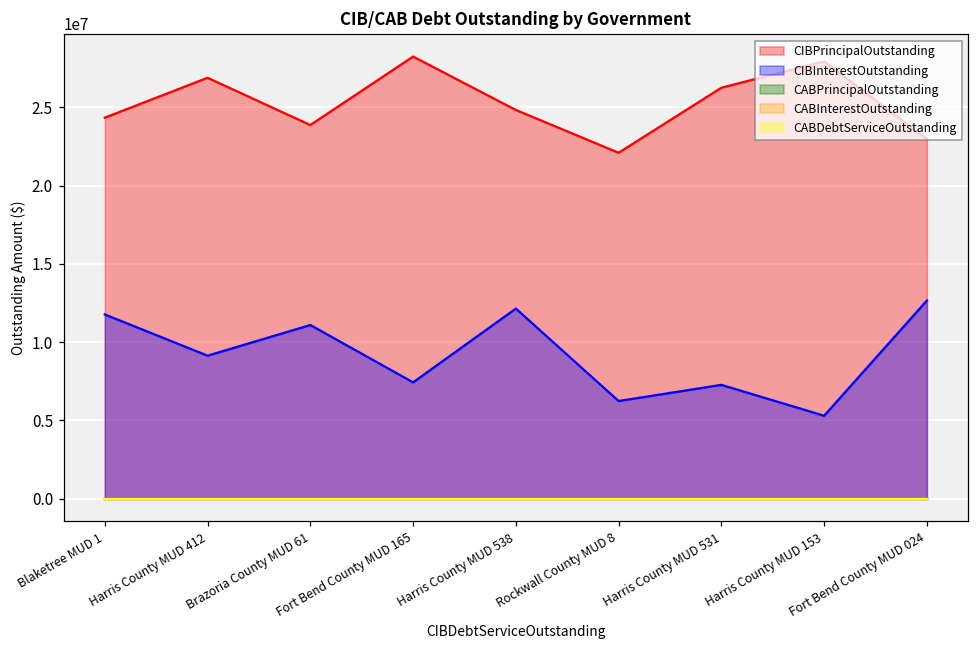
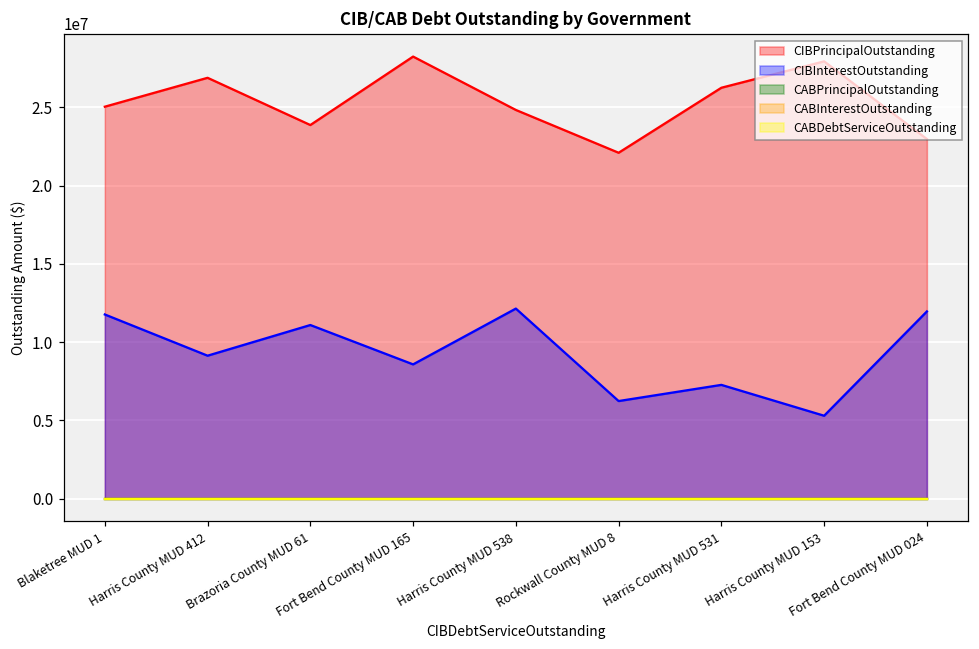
CIBPrincipalOutstanding, Blaketree MUD 1: 24300000 -> 25000000
CIBInterestOutstanding, Fort Bend County MUD 165: 7400000 -> 8600000
CIBInterestOutstanding, Fort Bend County MUD 024: 12700000 -> 12000000
